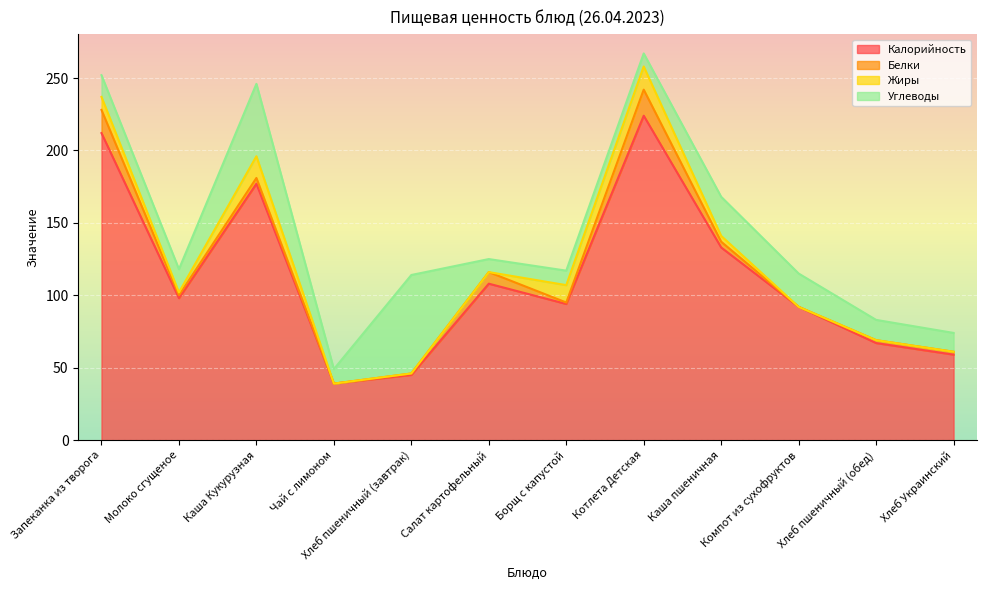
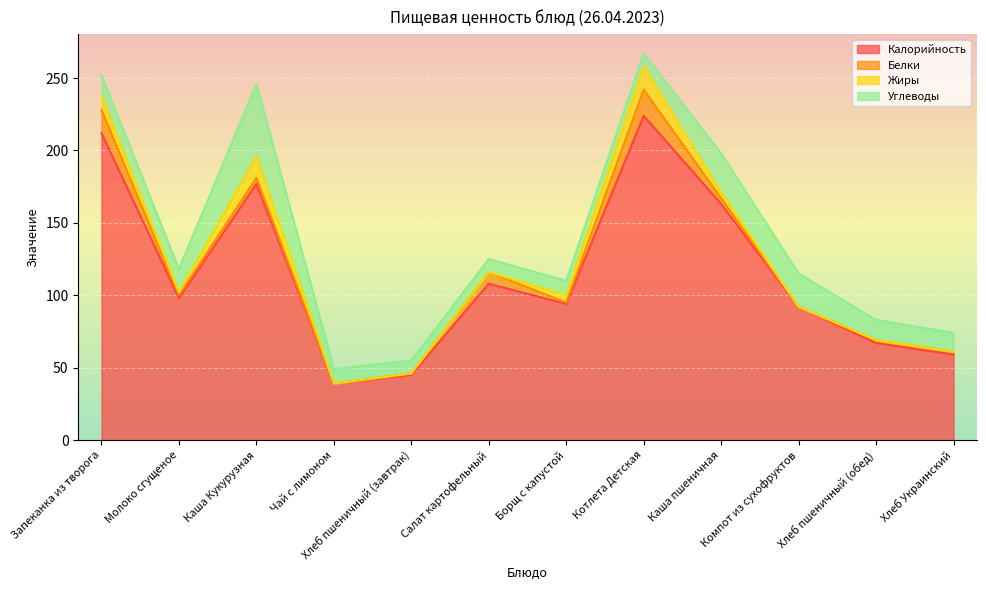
Углеводы, Хлеб пшеничный (завтрак): 68 -> 9
Жиры, Борщ с капустой: 12 -> 5
Калорийность, Каша пшеничная: 133 -> 163
